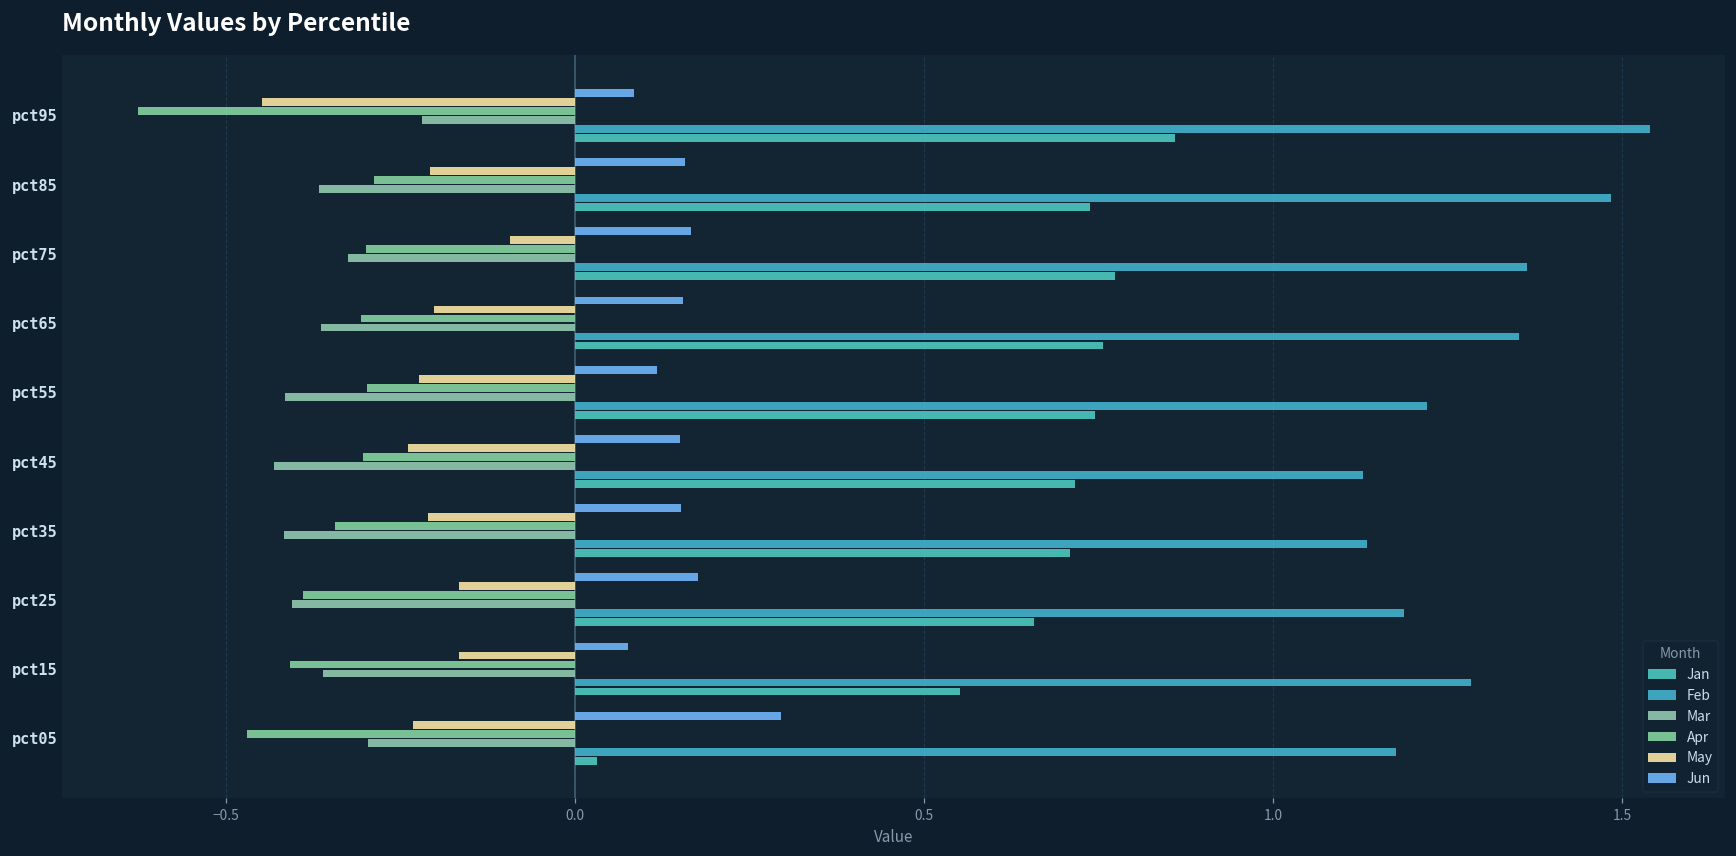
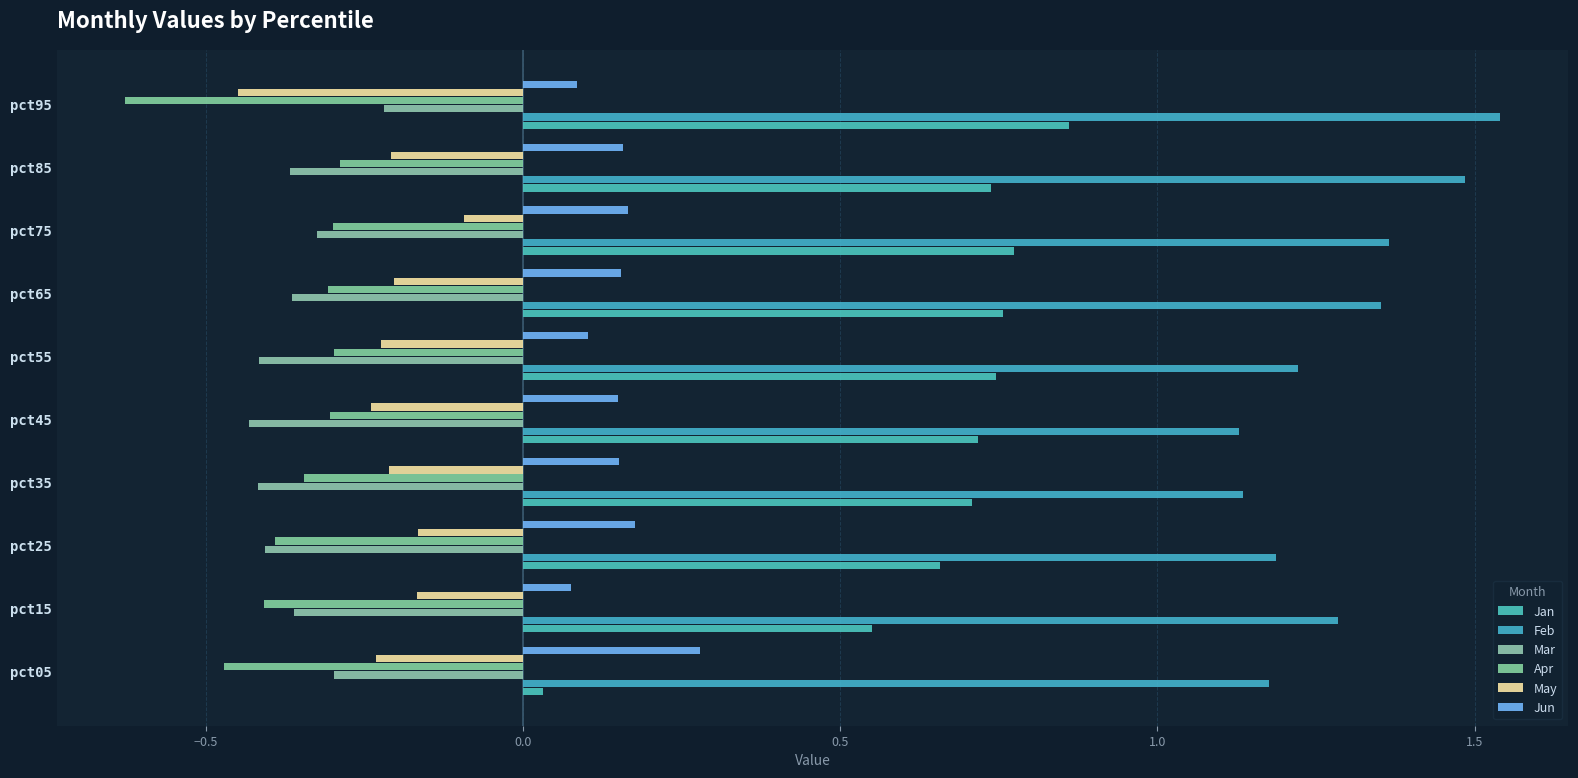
Jun, pct55: 0.12 -> 0.10
Jun, pct05: 0.29 -> 0.28
